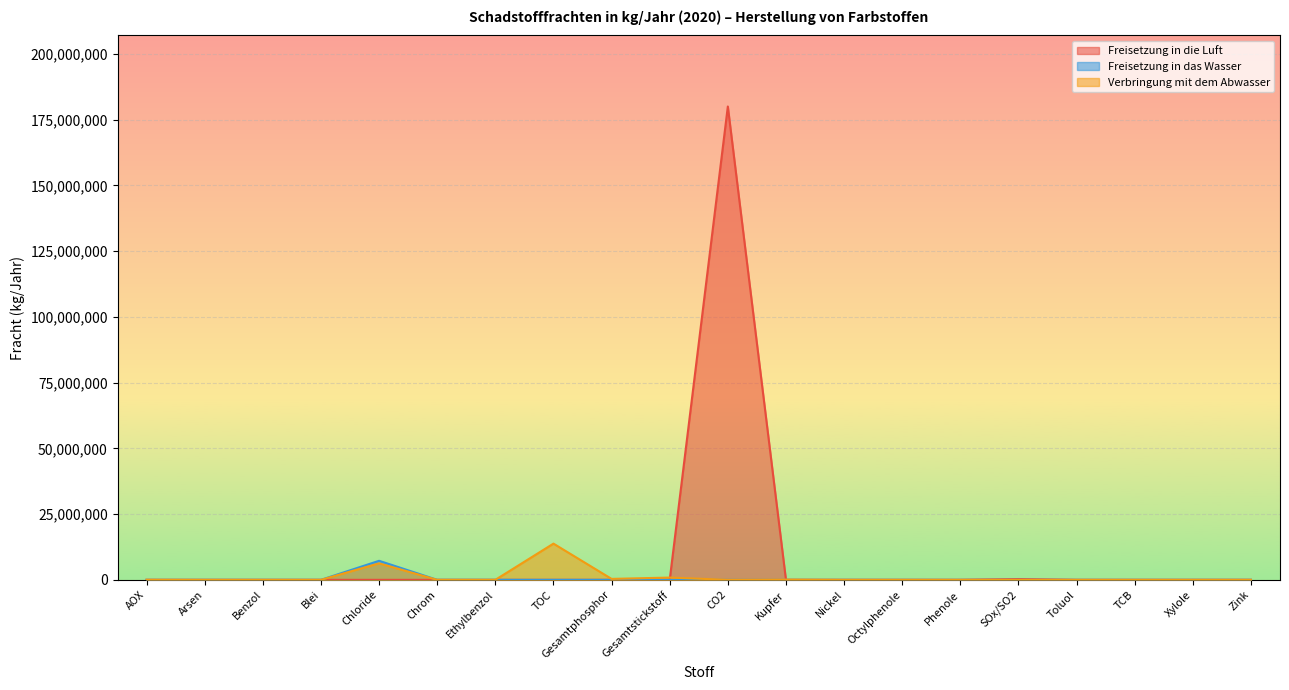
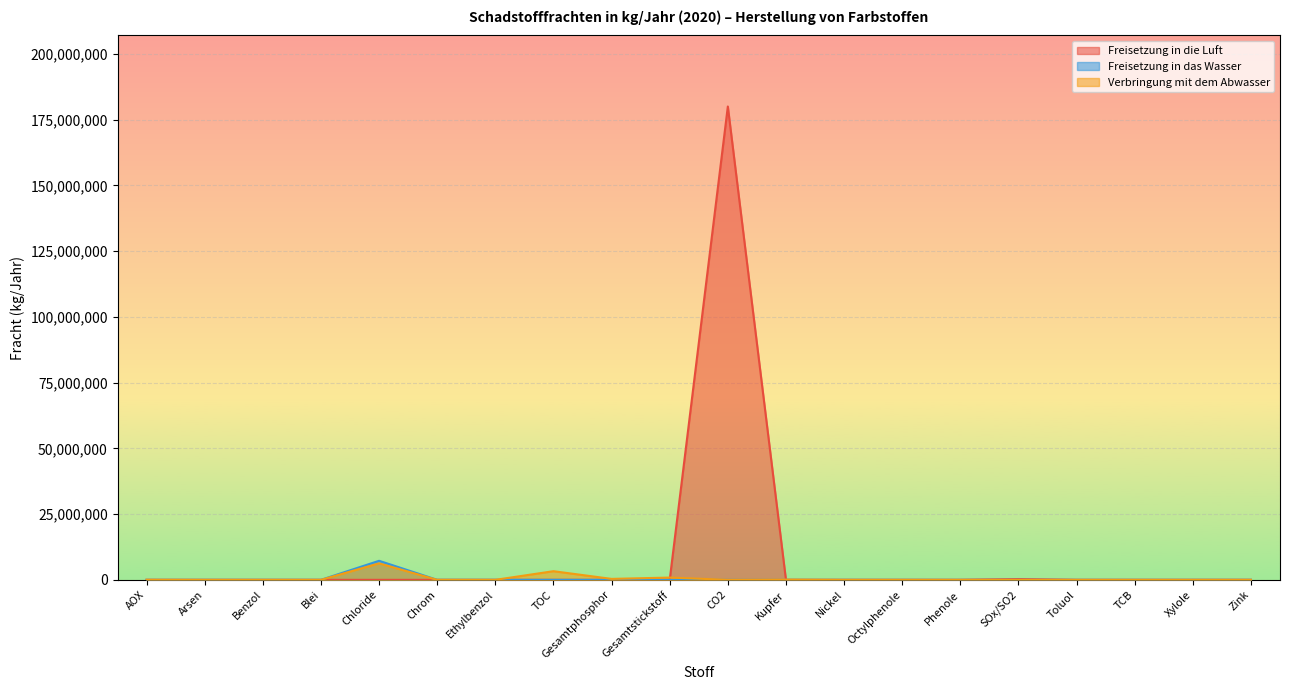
Verbringung mit dem Abwasser, TOC: 14,000,000 -> 3,000,000
